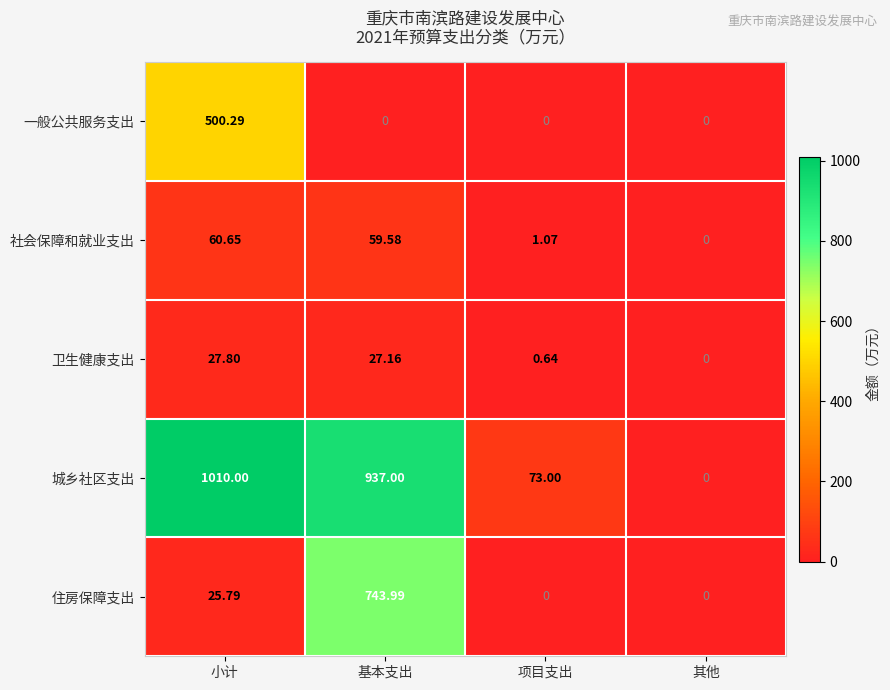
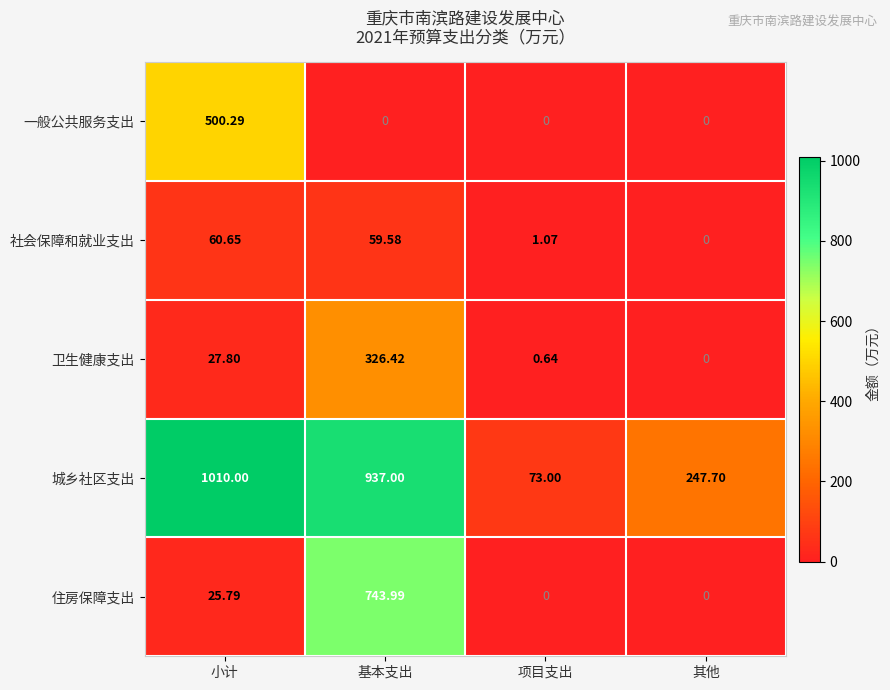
卫生健康支出, 基本支出: 27.16 -> 326.42
城乡社区支出, 其他: 0 -> 247.70
